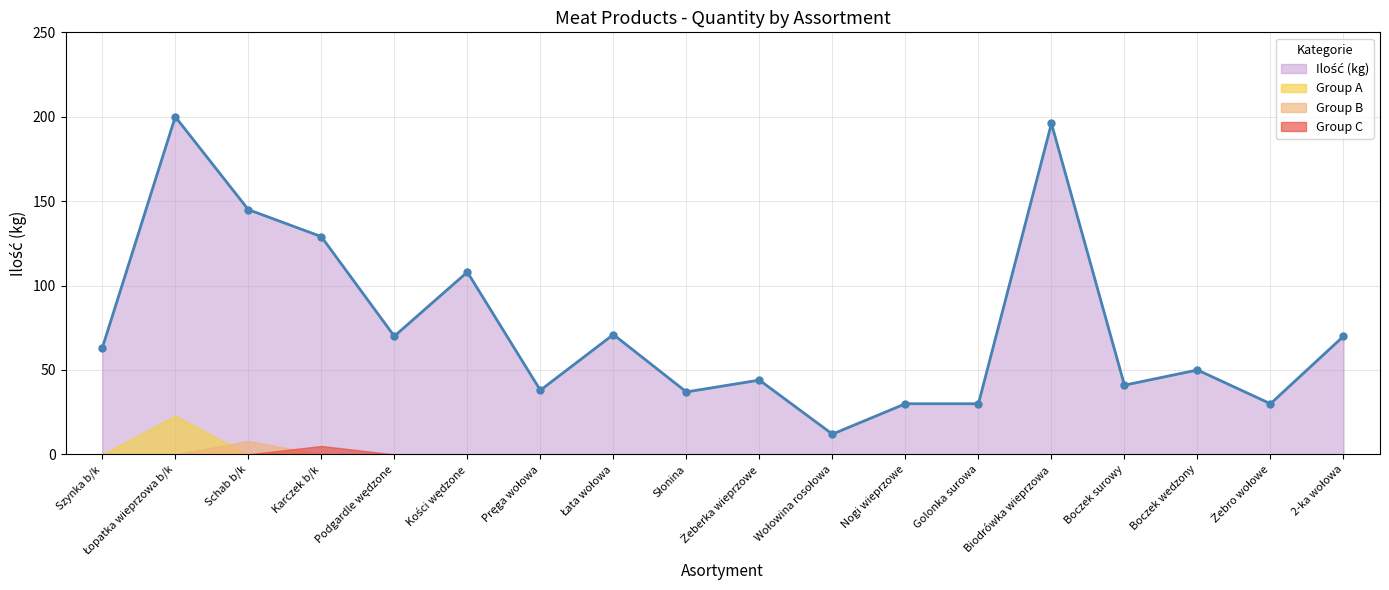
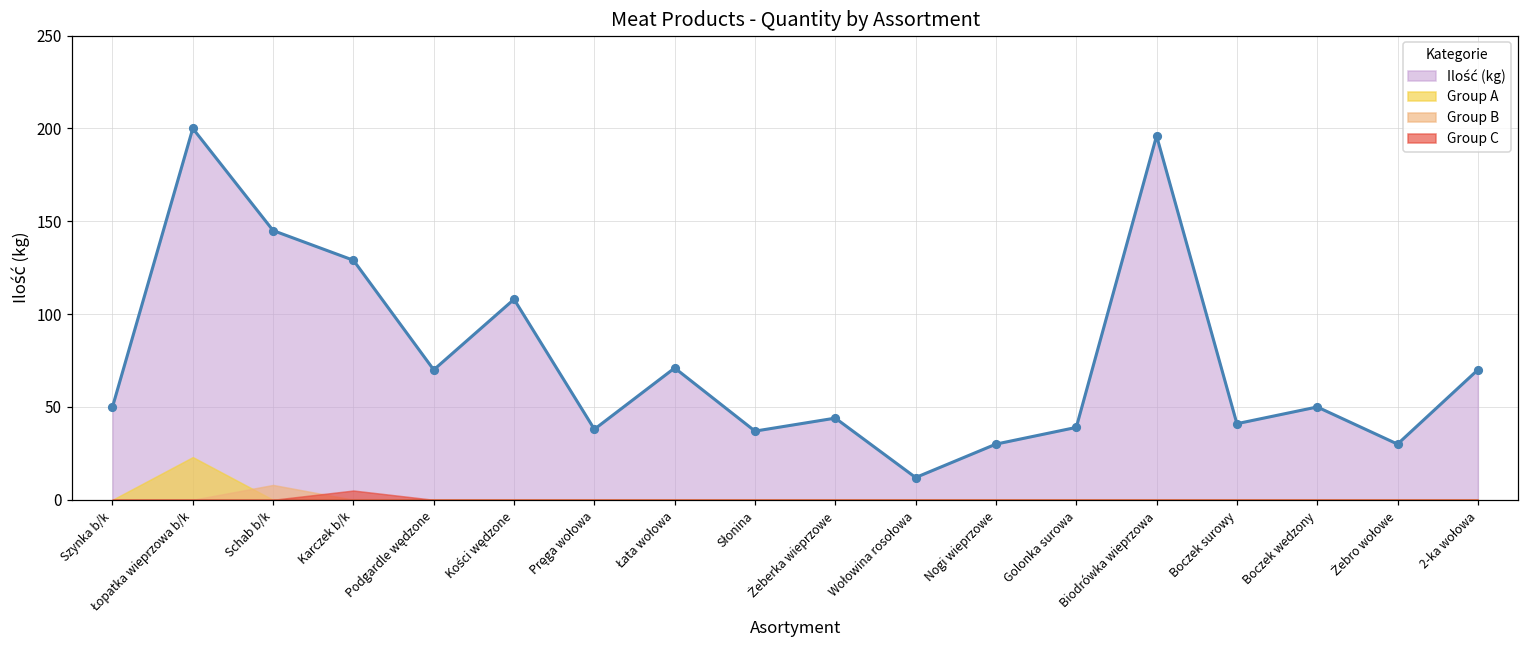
Ilość (kg), Szynka b/k: 63 -> 50
Ilość (kg), Golonka surowa: 30 -> 39
